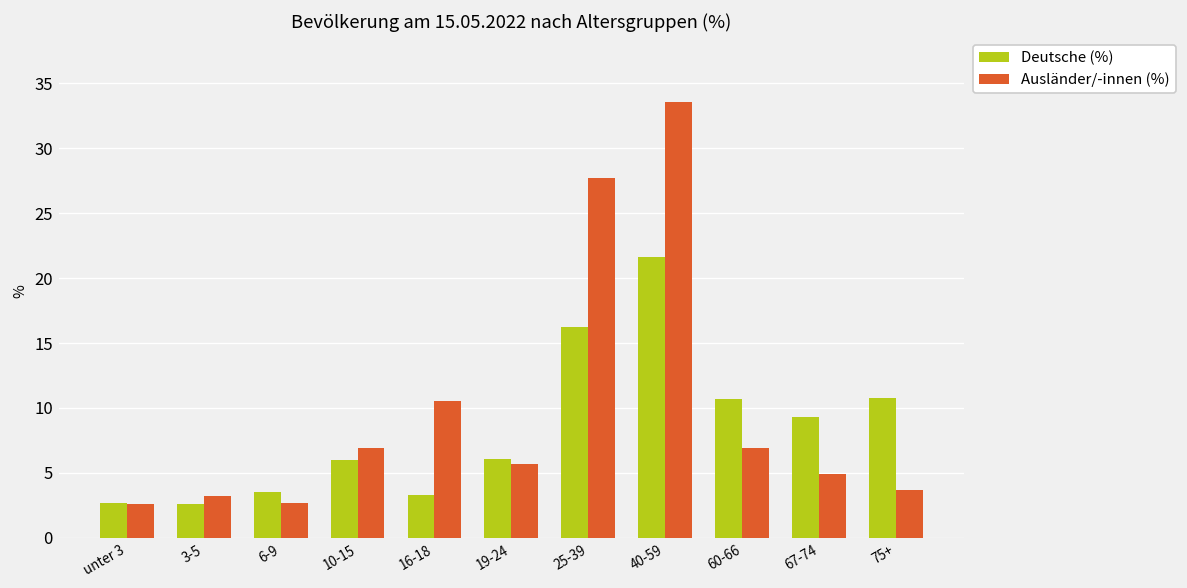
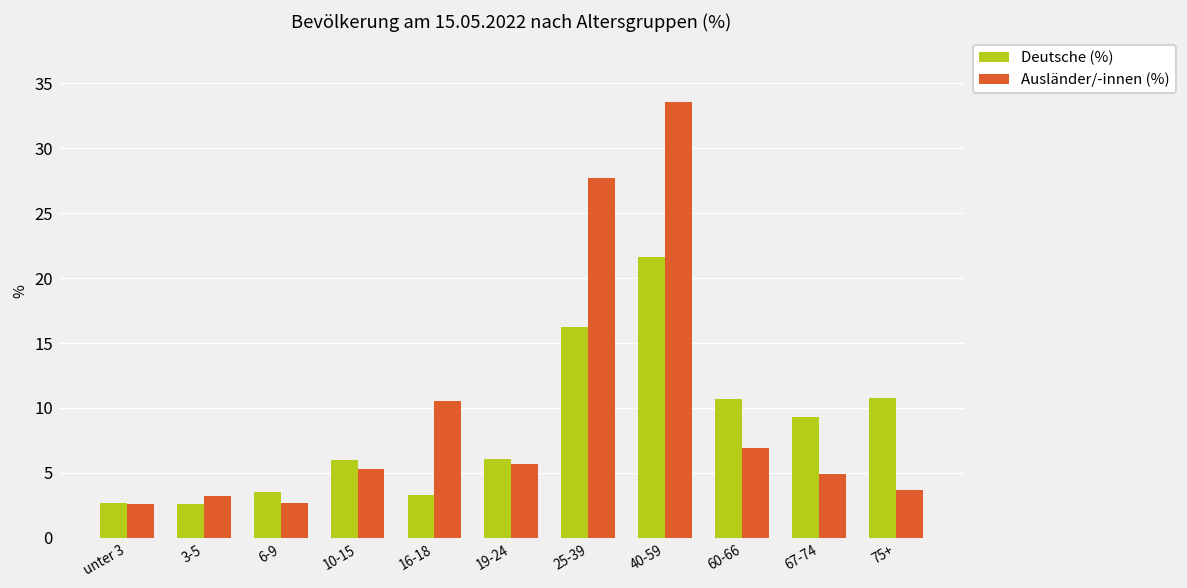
Ausländer/-innen (%), 10-15: 6.9 -> 5.3
